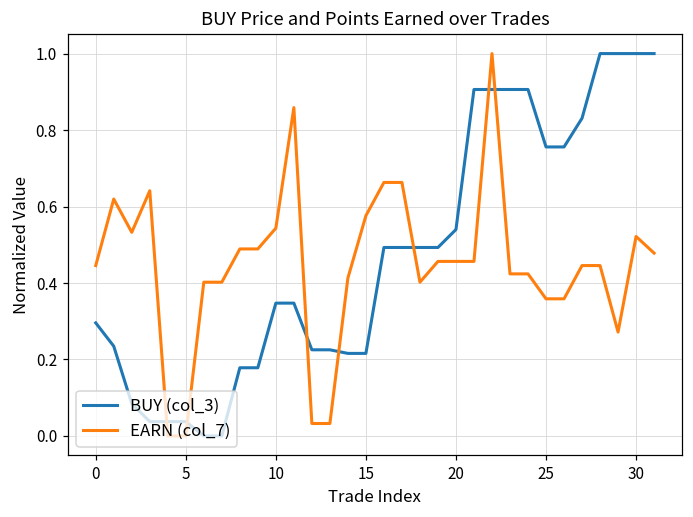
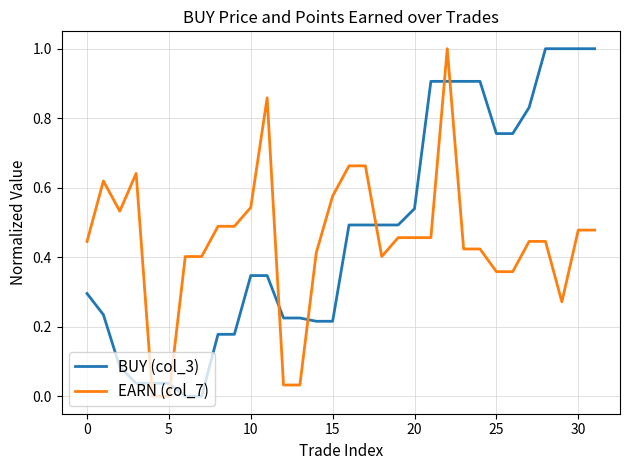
EARN (col_7), 30: 0.52 -> 0.48
